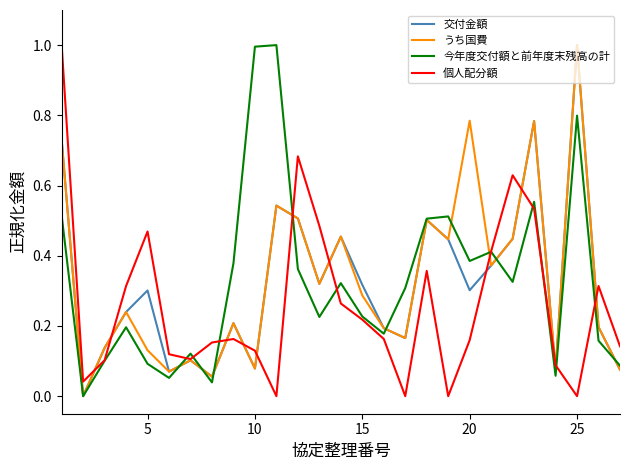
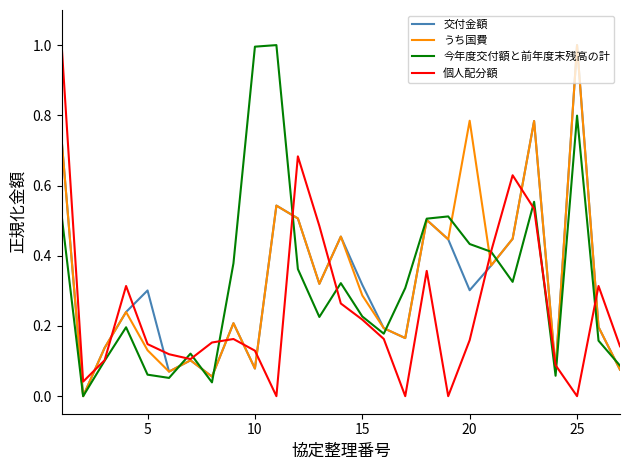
今年度交付額と前年度末残高の計, 5: 0.09 -> 0.06
個人配分額, 5: 0.47 -> 0.15
今年度交付額と前年度末残高の計, 20: 0.39 -> 0.43
